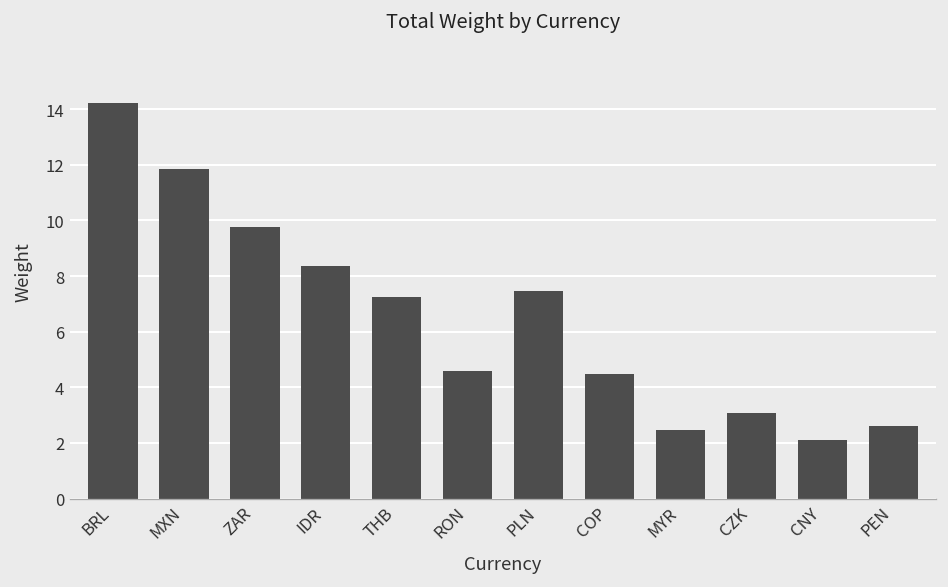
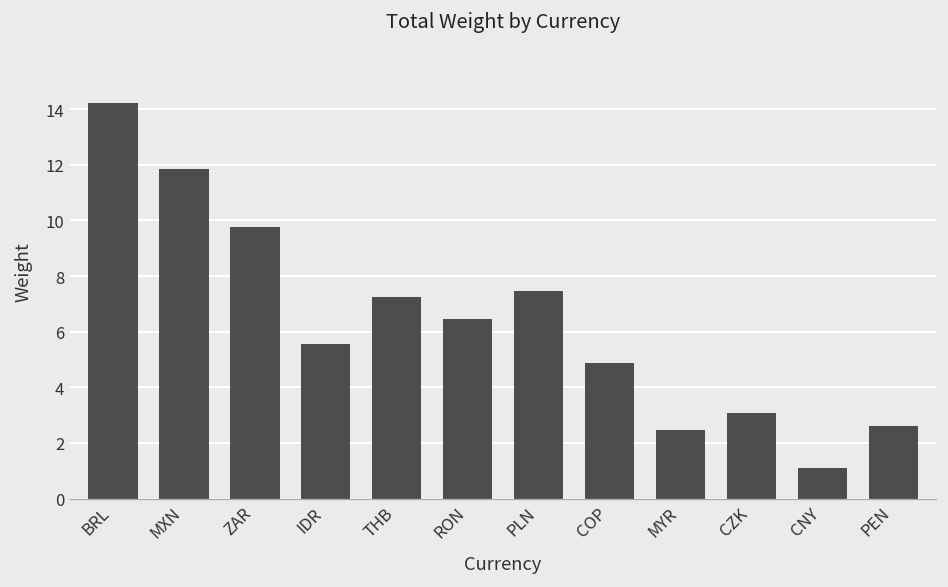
IDR: 8.4 -> 5.6
RON: 4.6 -> 6.5
COP: 4.5 -> 4.9
CNY: 2.1 -> 1.1
